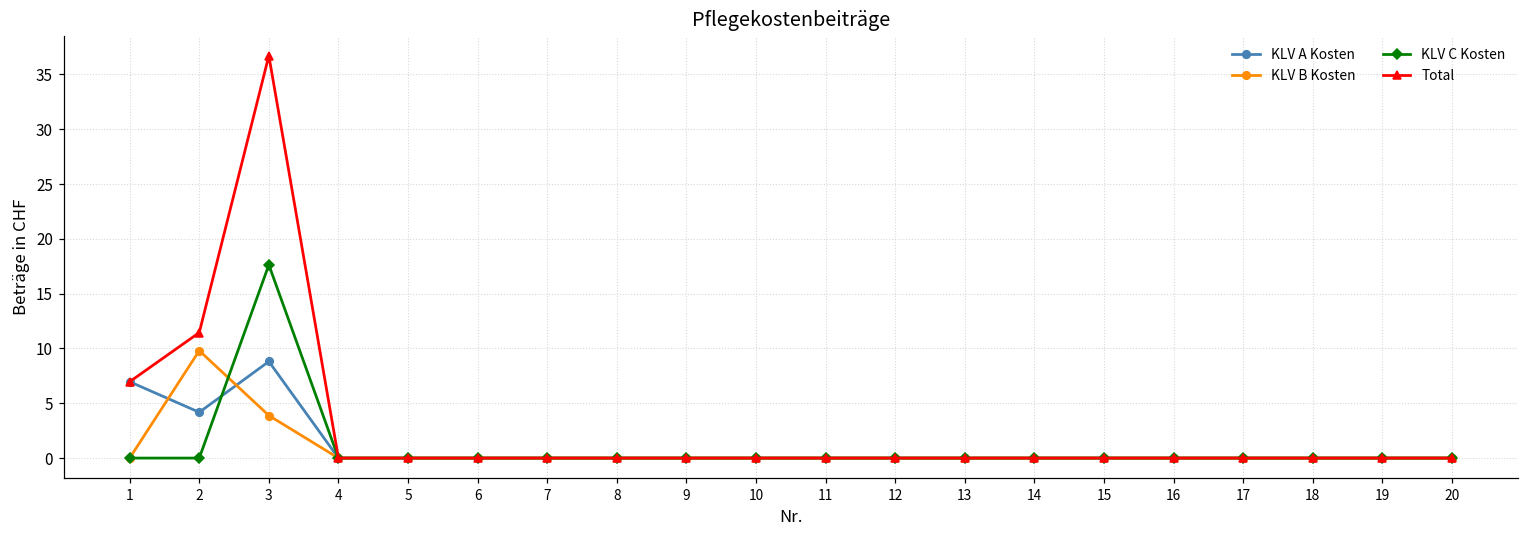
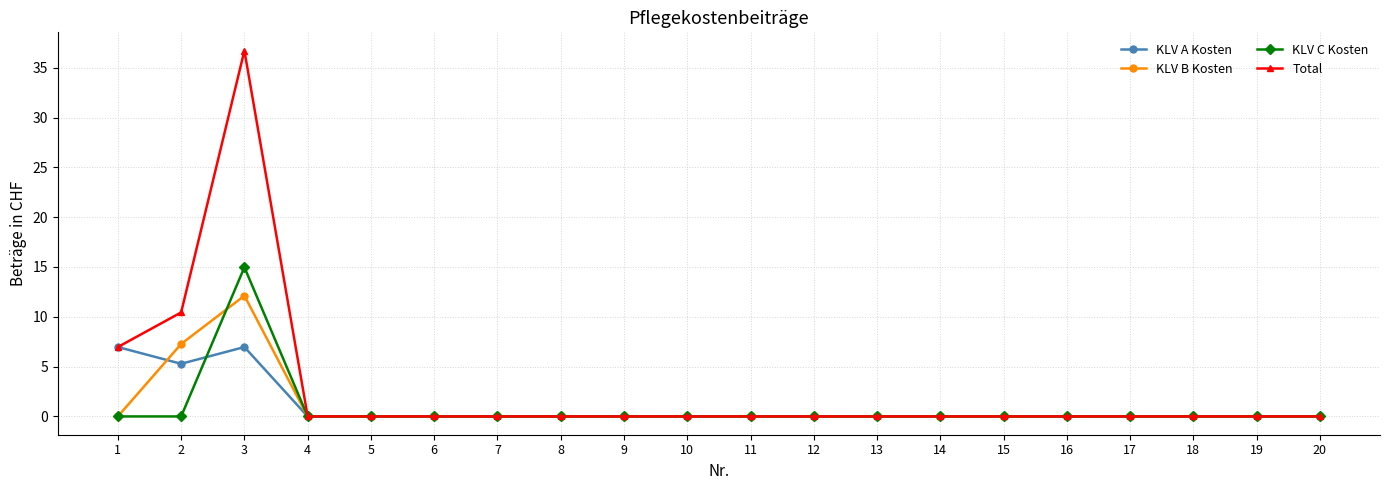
KLV A Kosten, 2: 4 -> 5
KLV B Kosten, 2: 10 -> 7
Total, 2: 11 -> 10
KLV A Kosten, 3: 9 -> 7
KLV B Kosten, 3: 4 -> 12
KLV C Kosten, 3: 18 -> 15
